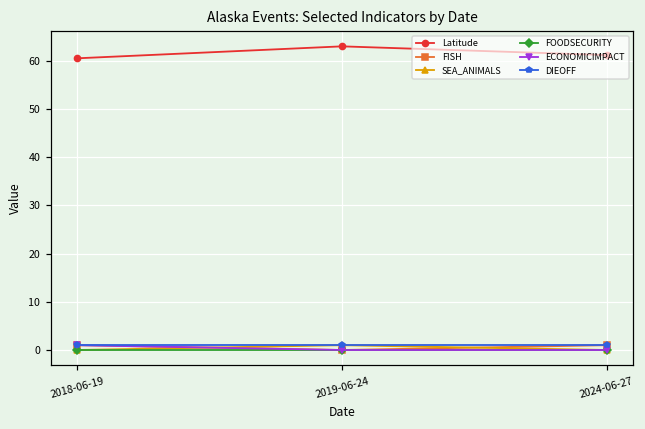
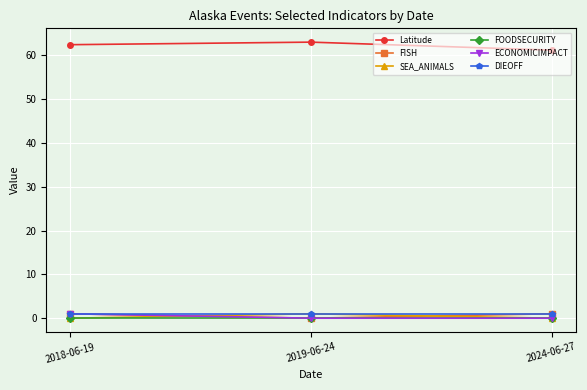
Latitude, 2018-06-19: 61 -> 62
